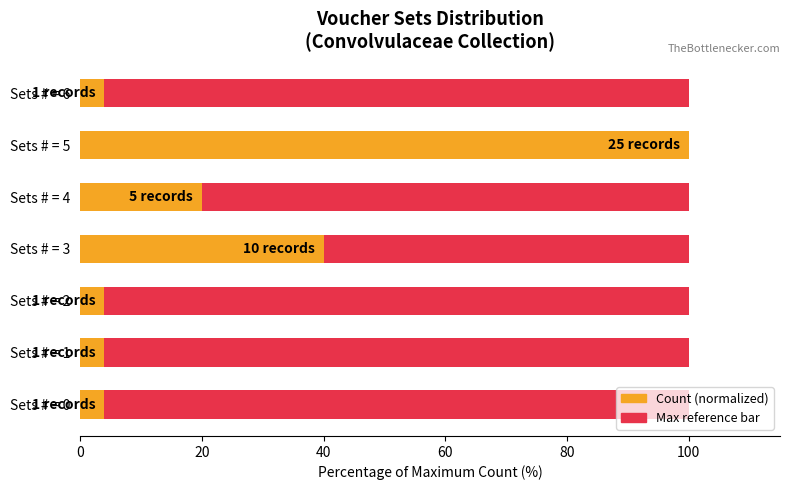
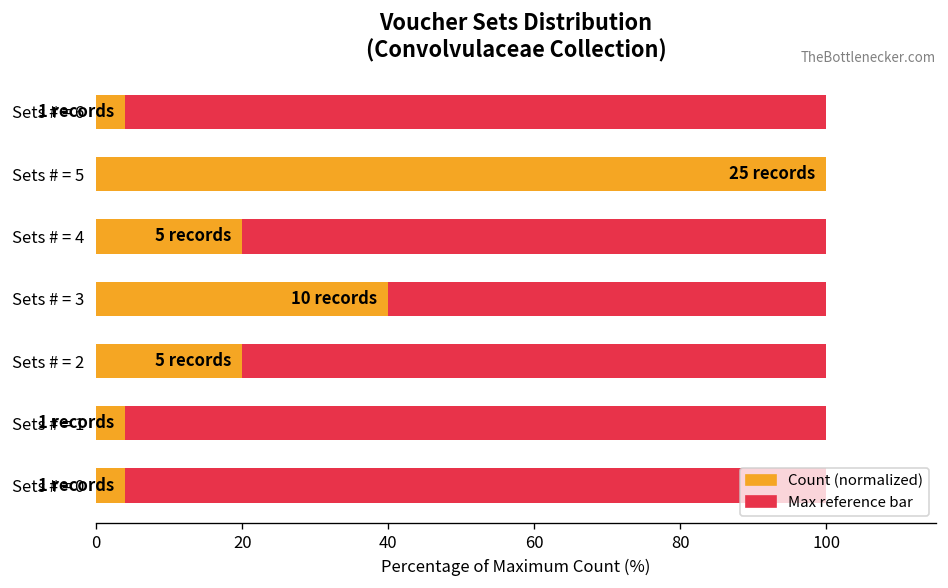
Count (normalized), Sets # = 2: 1 -> 5
